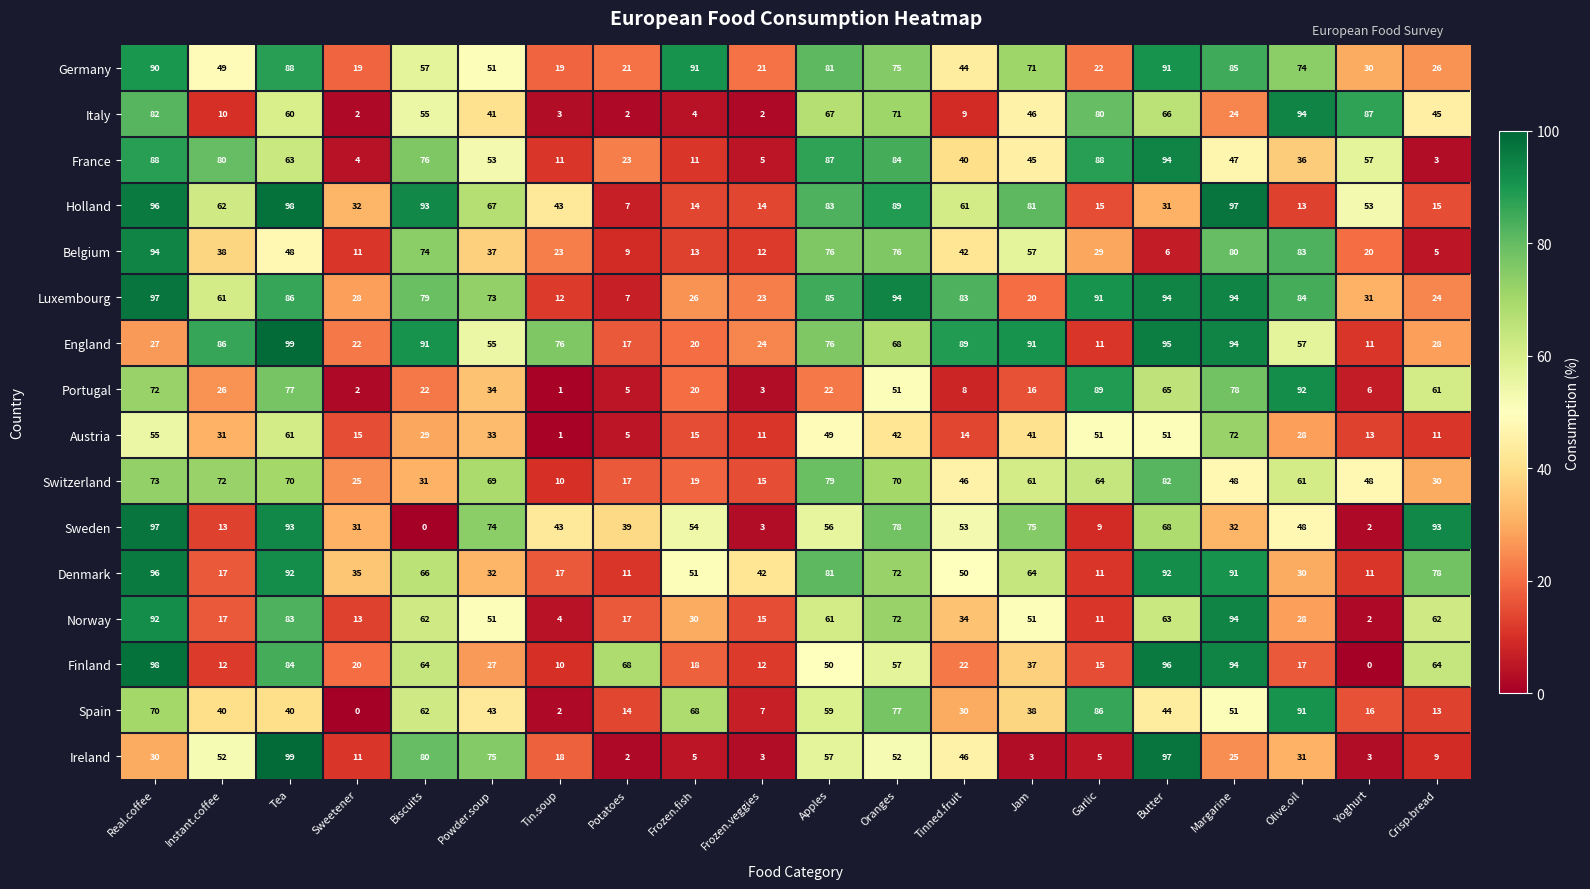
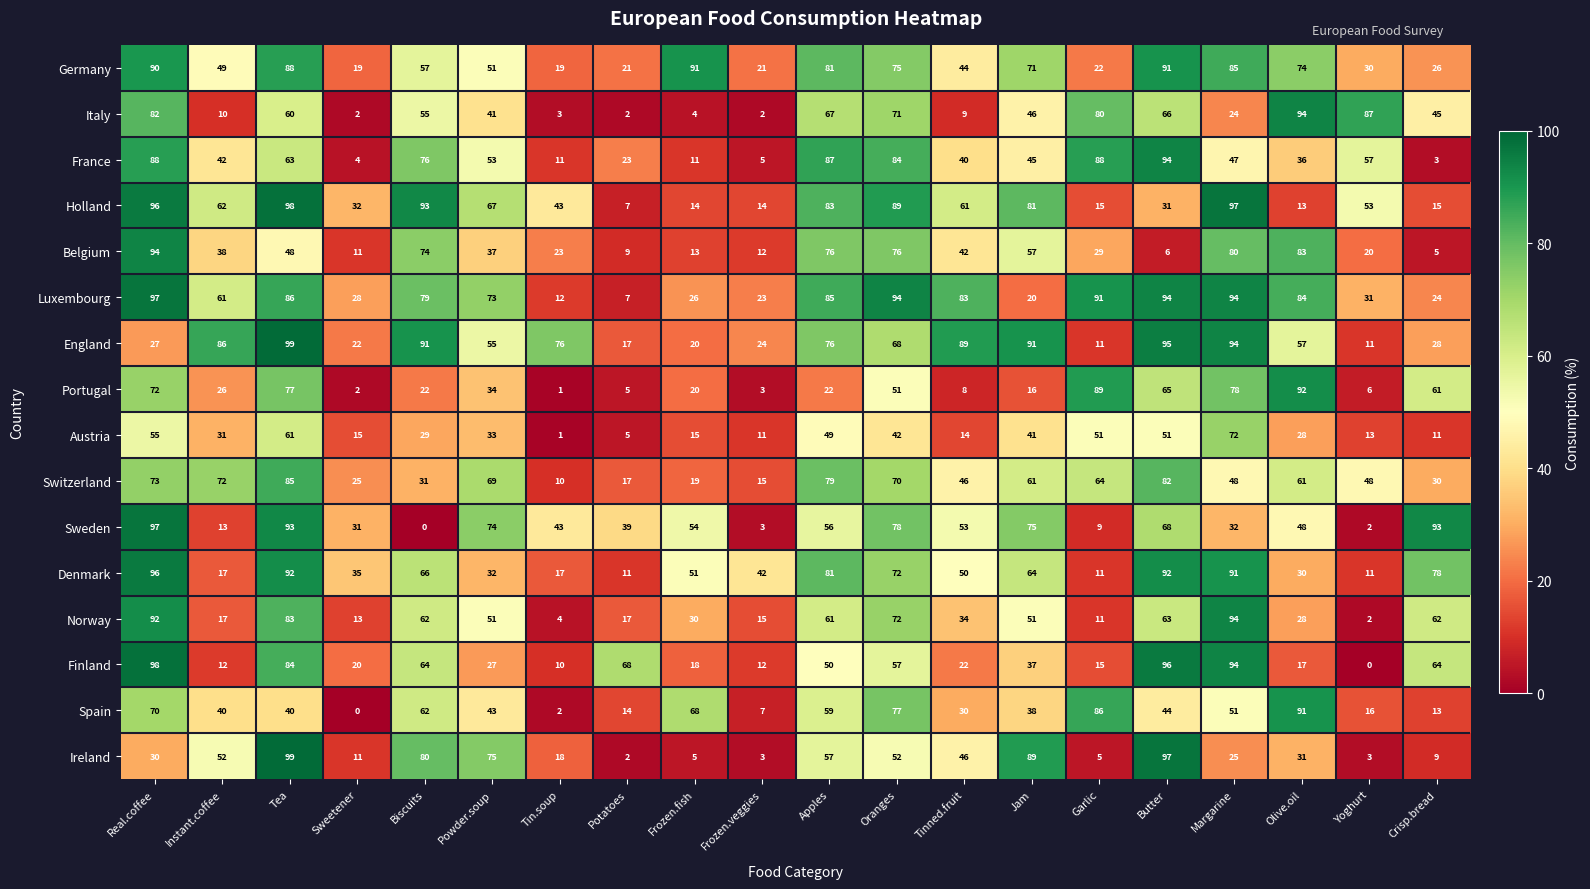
France, Instant.coffee: 80 -> 42
Switzerland, Tea: 70 -> 85
Ireland, Jam: 3 -> 89
